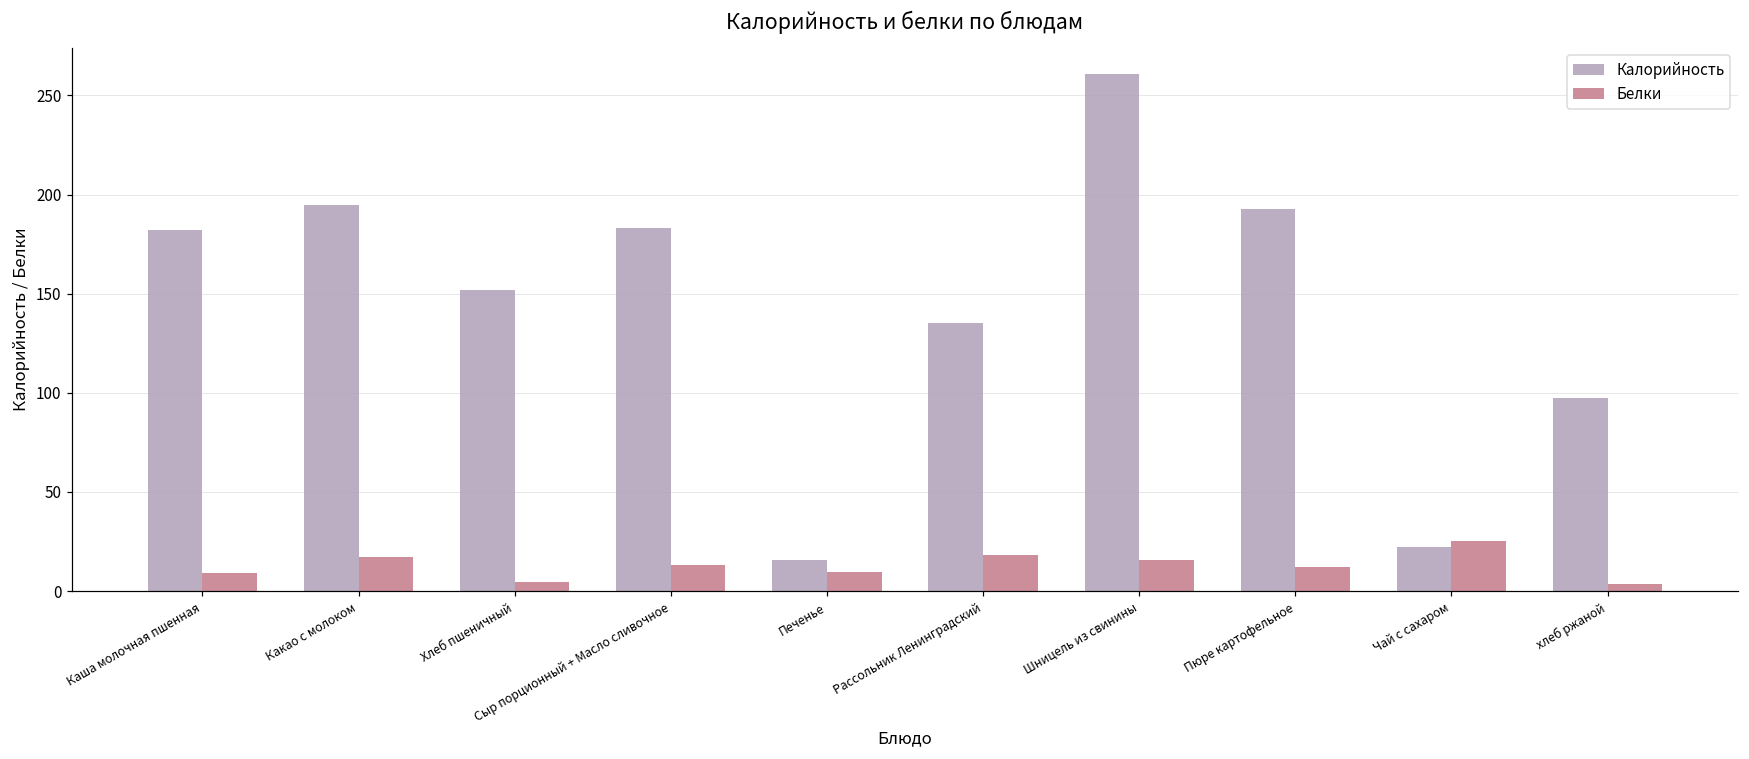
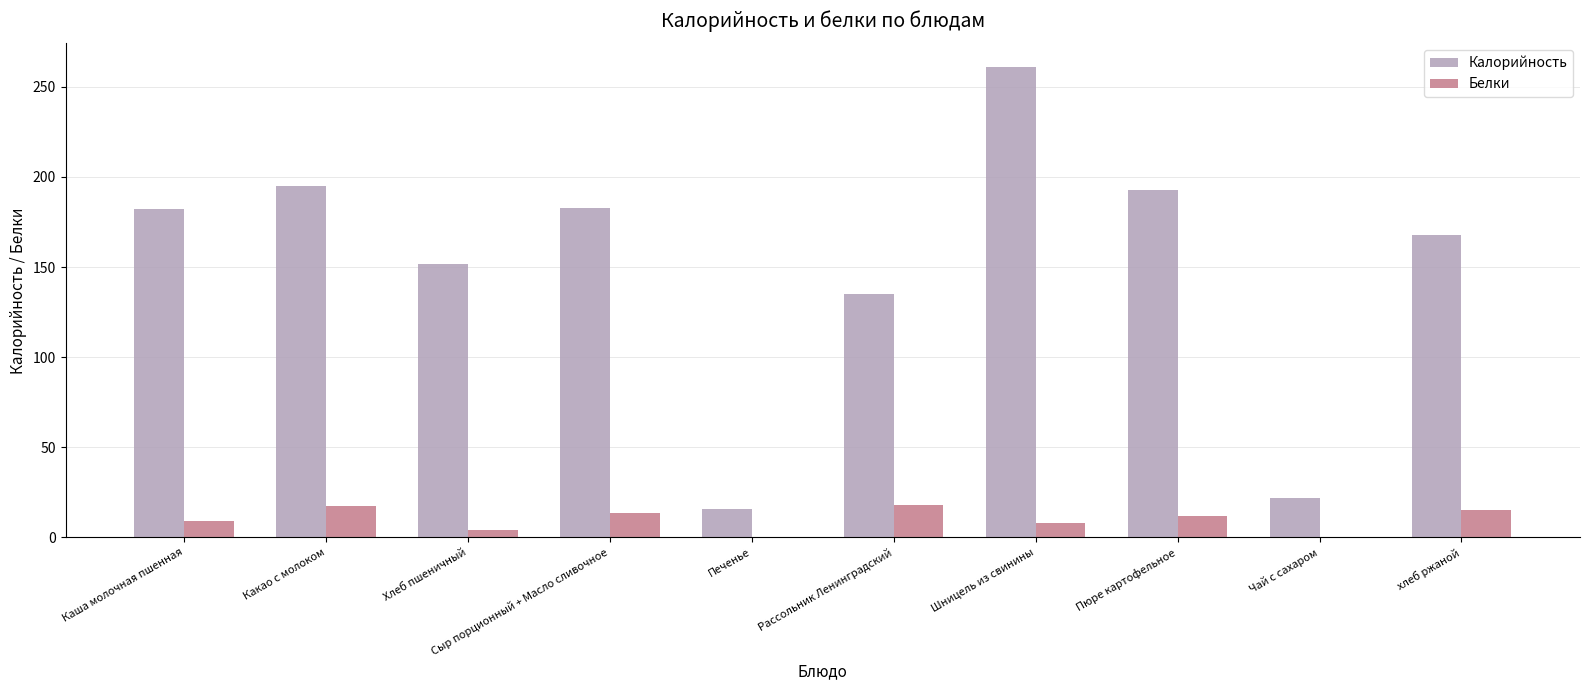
Белки, Печенье: 10 -> 0
Белки, Шницель из свинины: 16 -> 8
Белки, Чай с сахаром: 25 -> 0
Калорийность, хлеб ржаной: 98 -> 168
Белки, хлеб ржаной: 3 -> 15
